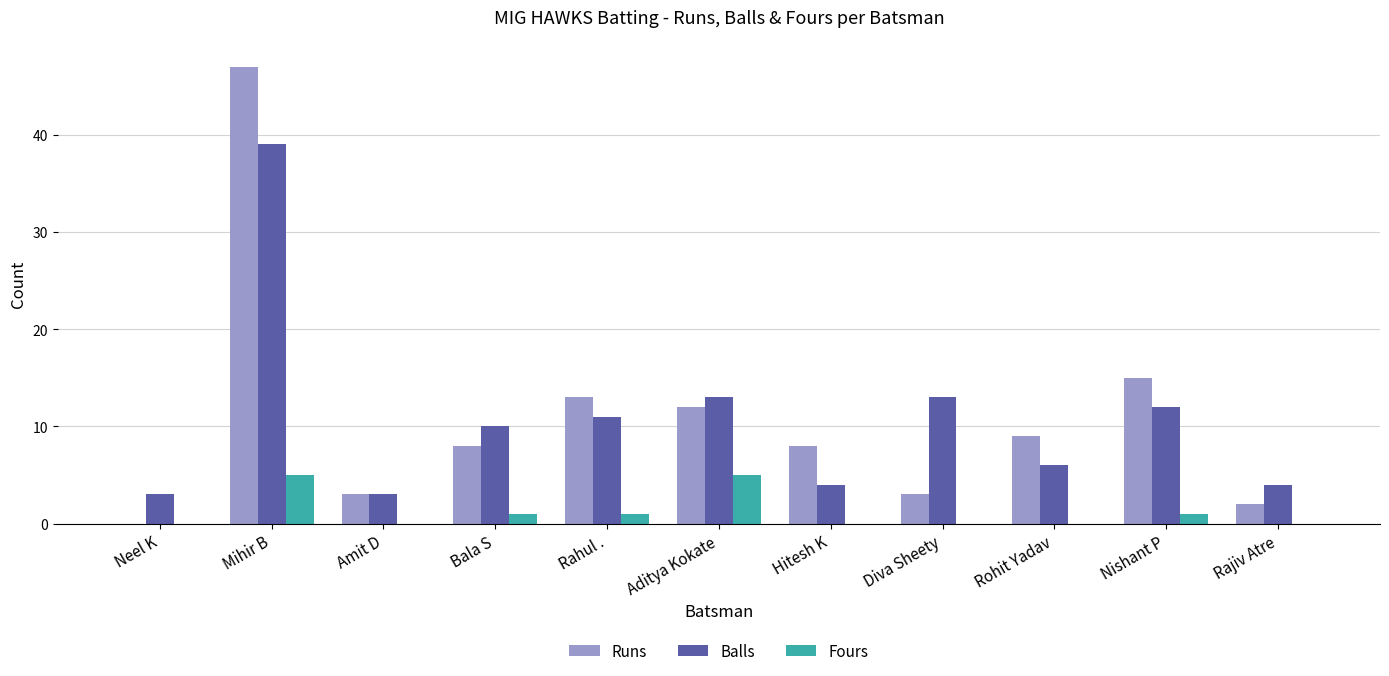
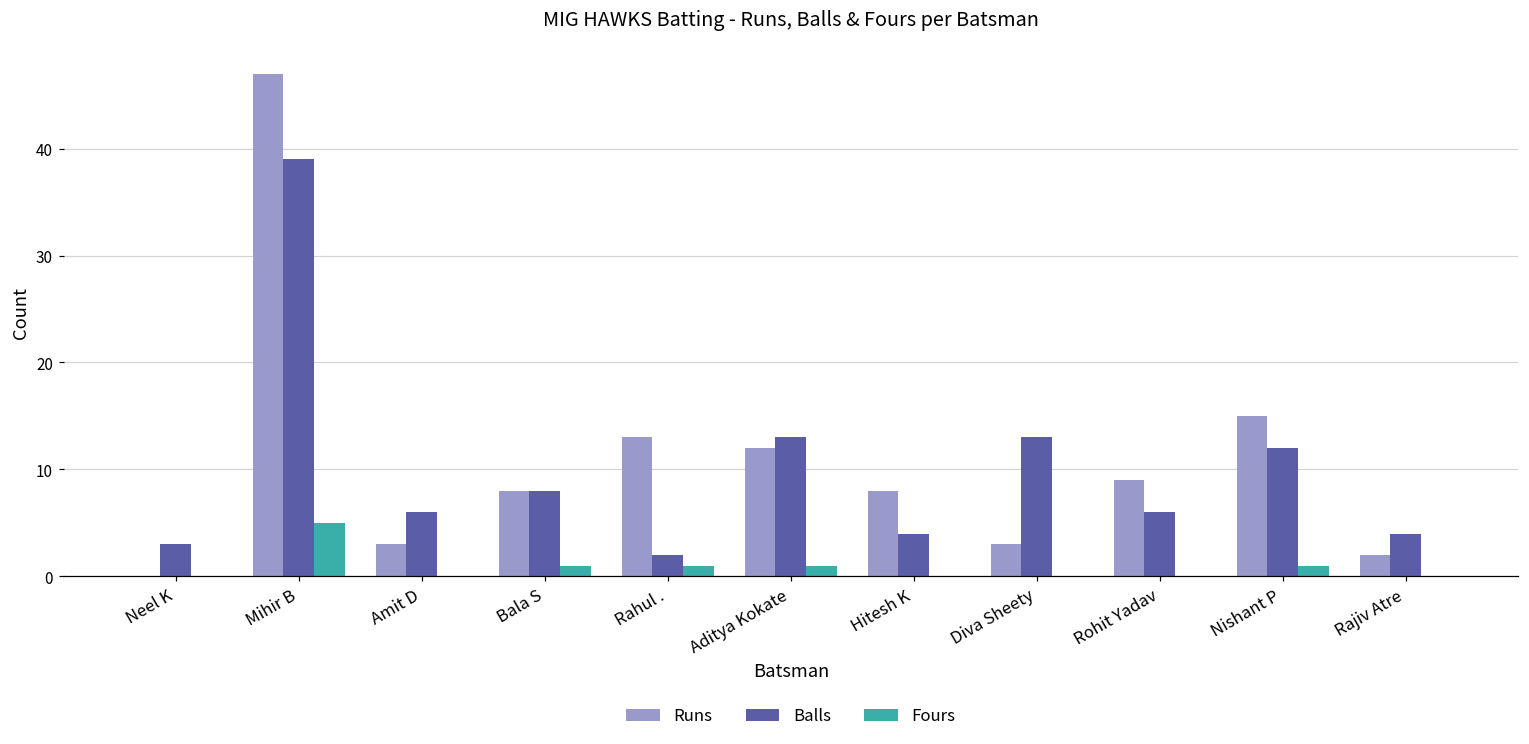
Balls, Amit D: 3 -> 6
Balls, Bala S: 10 -> 8
Balls, Rahul .: 11 -> 2
Fours, Aditya Kokate: 5 -> 1
